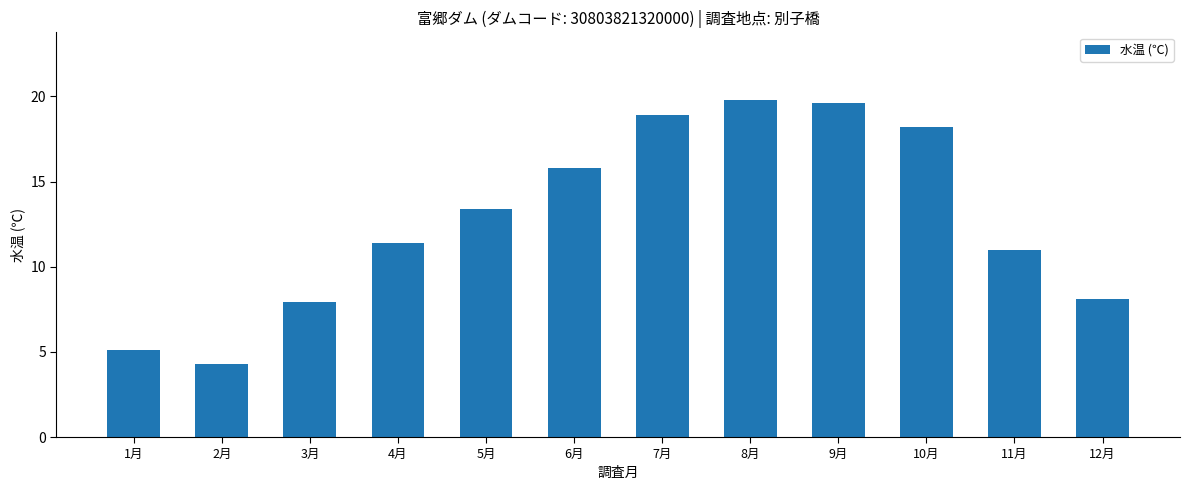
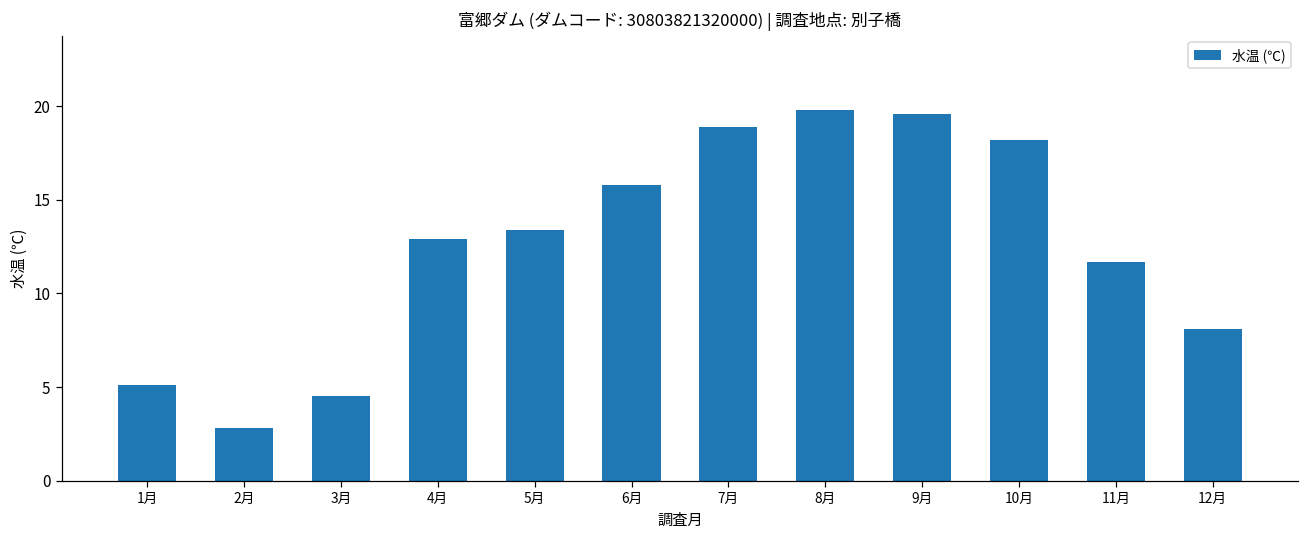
2月: 4.3 -> 2.8
3月: 7.9 -> 4.5
4月: 11.4 -> 12.9
11月: 11.0 -> 11.7
